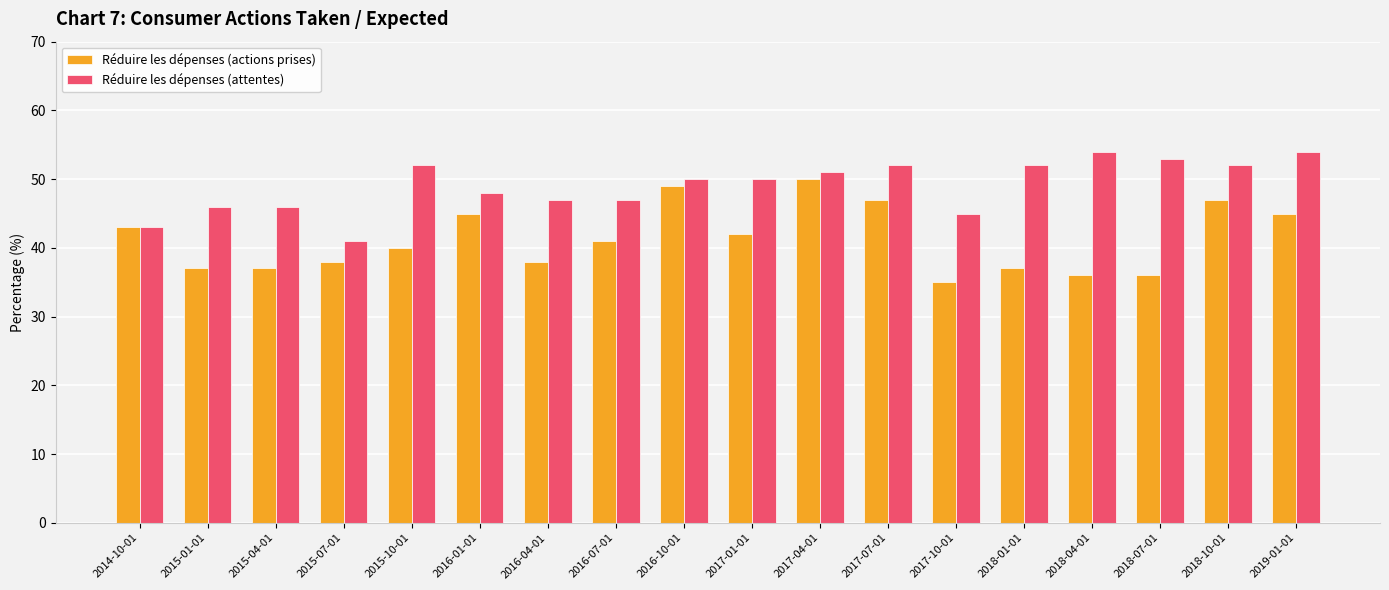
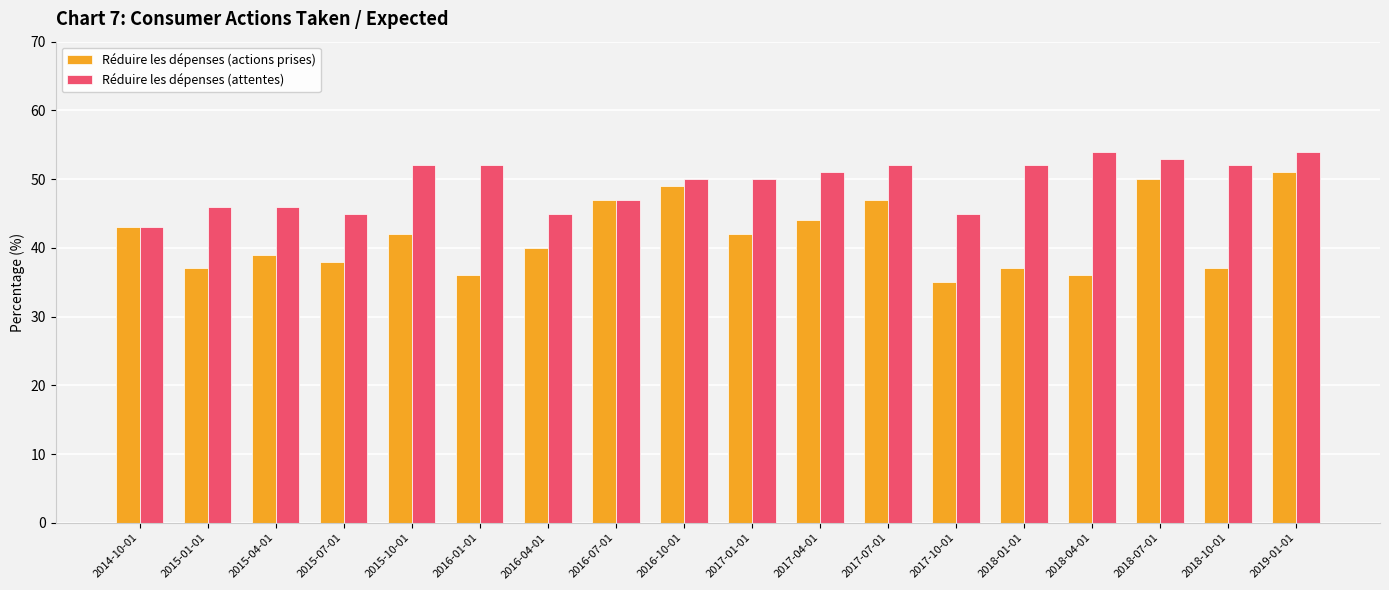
Réduire les dépenses (actions prises), 2015-04-01: 37 -> 39
Réduire les dépenses (attentes), 2015-07-01: 41 -> 45
Réduire les dépenses (actions prises), 2015-10-01: 40 -> 42
Réduire les dépenses (actions prises), 2016-01-01: 45 -> 36
Réduire les dépenses (attentes), 2016-01-01: 48 -> 52
Réduire les dépenses (actions prises), 2016-04-01: 38 -> 40
Réduire les dépenses (attentes), 2016-04-01: 47 -> 45
Réduire les dépenses (actions prises), 2016-07-01: 41 -> 47
Réduire les dépenses (actions prises), 2017-04-01: 50 -> 44
Réduire les dépenses (actions prises), 2018-07-01: 36 -> 50
Réduire les dépenses (actions prises), 2018-10-01: 47 -> 37
Réduire les dépenses (actions prises), 2019-01-01: 45 -> 51
